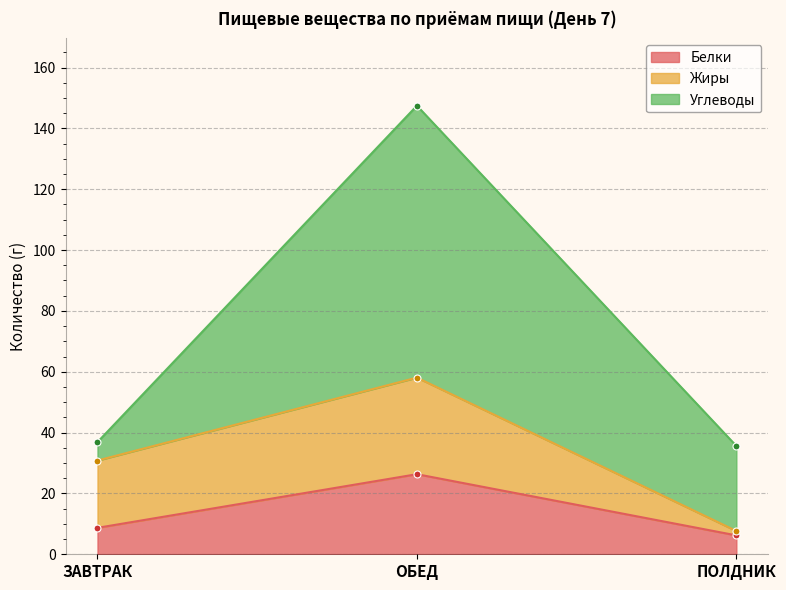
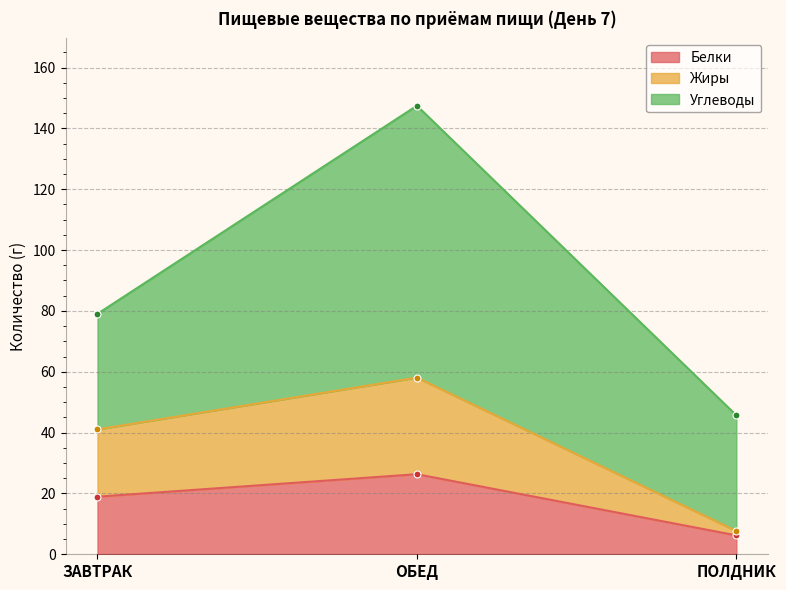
Белки, ЗАВТРАК: 9 -> 19
Углеводы, ЗАВТРАК: 6 -> 38
Углеводы, ПОЛДНИК: 28 -> 38
